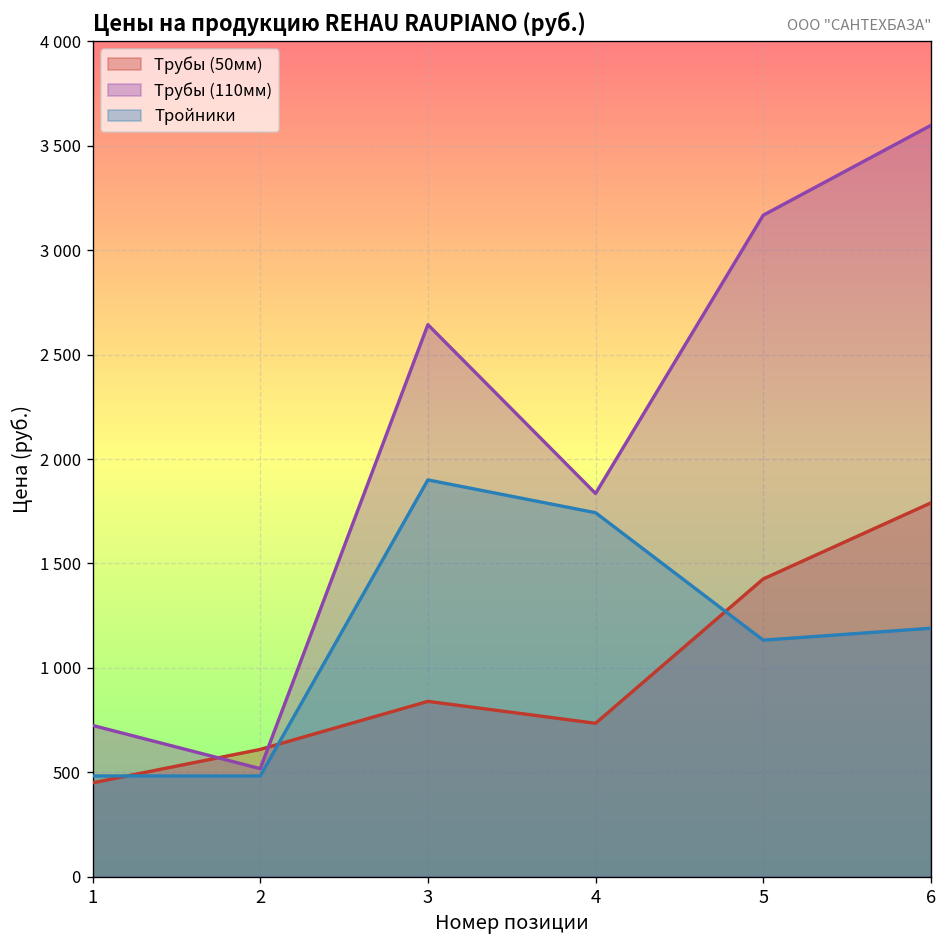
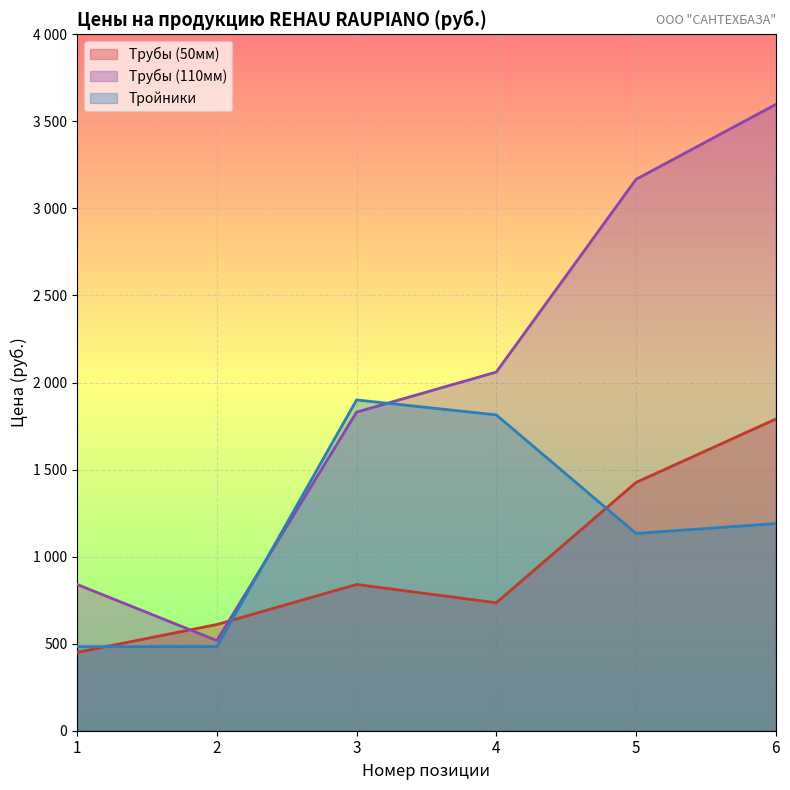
Трубы (110мм), 1: 730 -> 840
Трубы (110мм), 3: 2640 -> 1830
Трубы (110мм), 4: 1840 -> 2060
Тройники, 4: 1740 -> 1810
